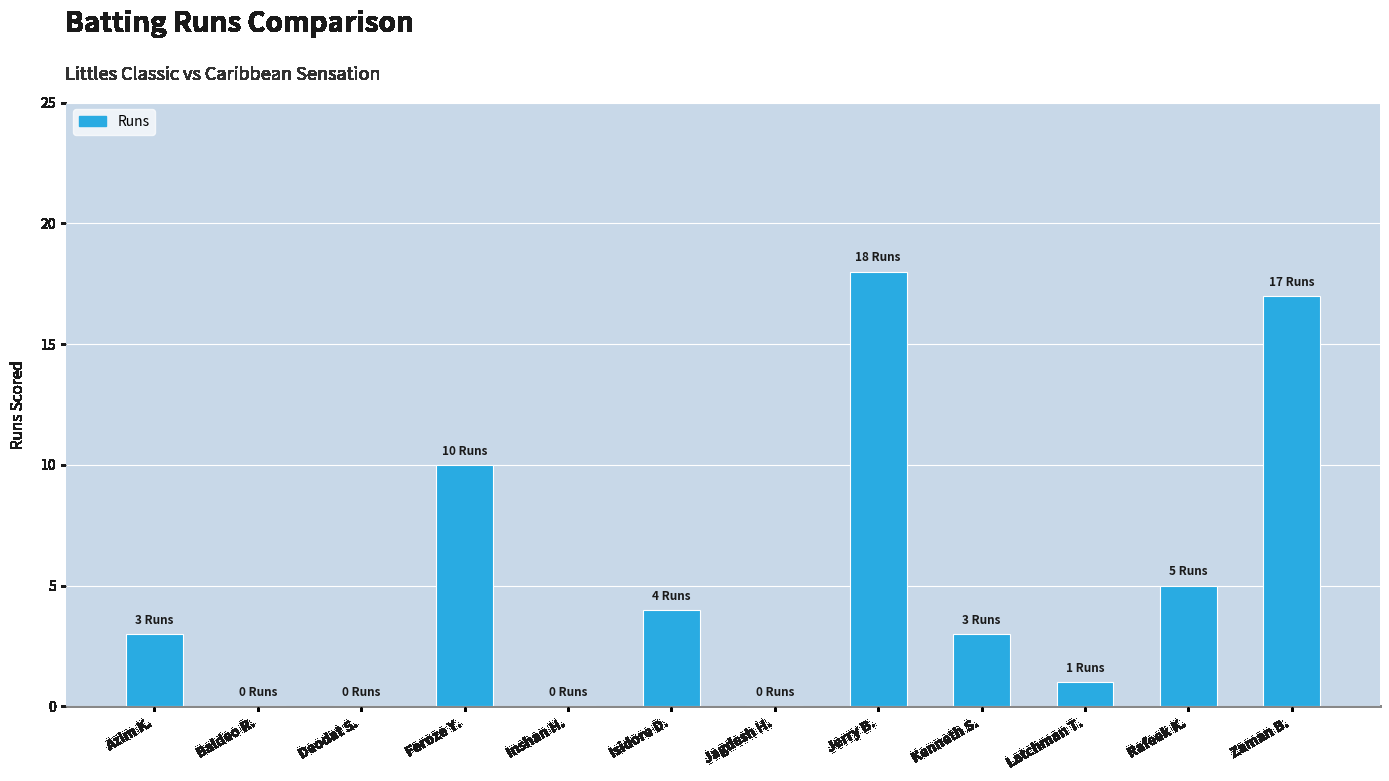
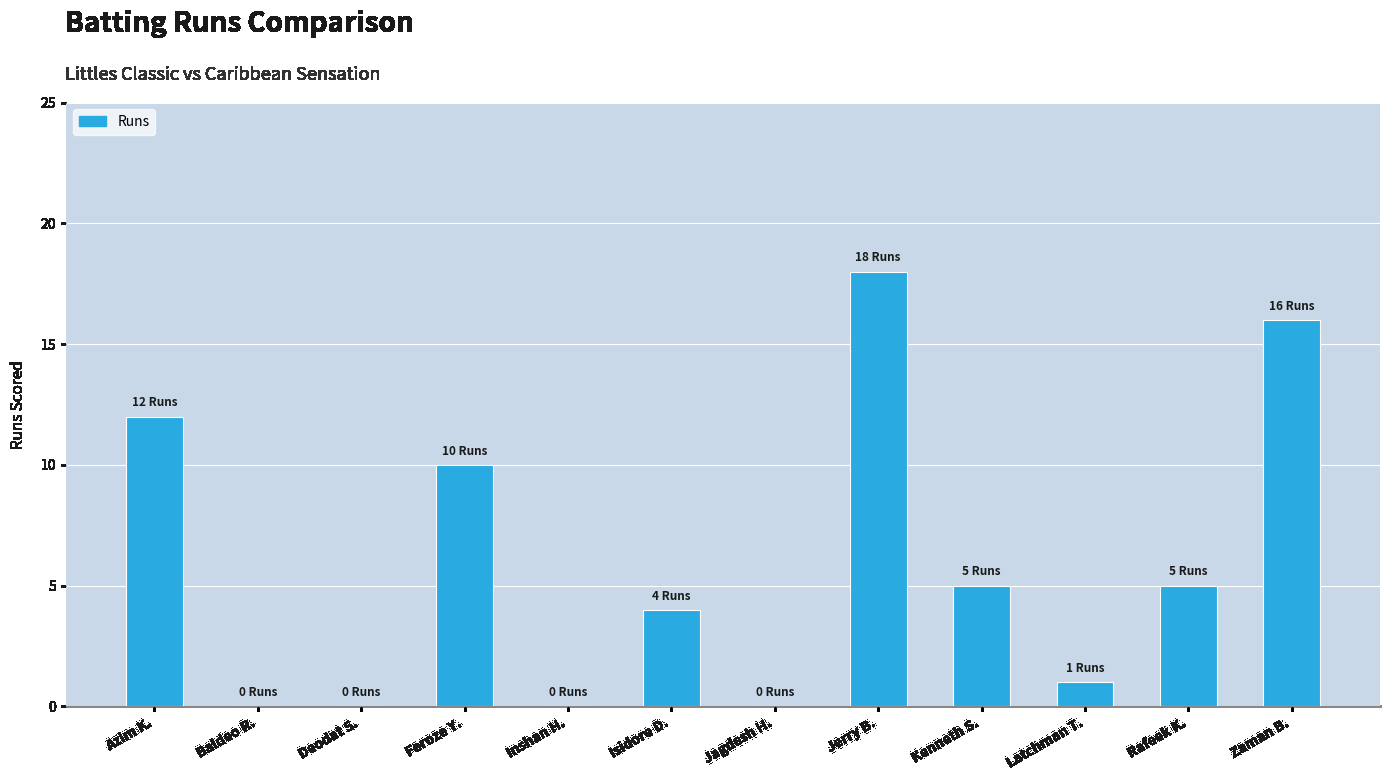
Azim K.: 3 -> 12
Kenneth S.: 3 -> 5
Zaman B.: 17 -> 16
